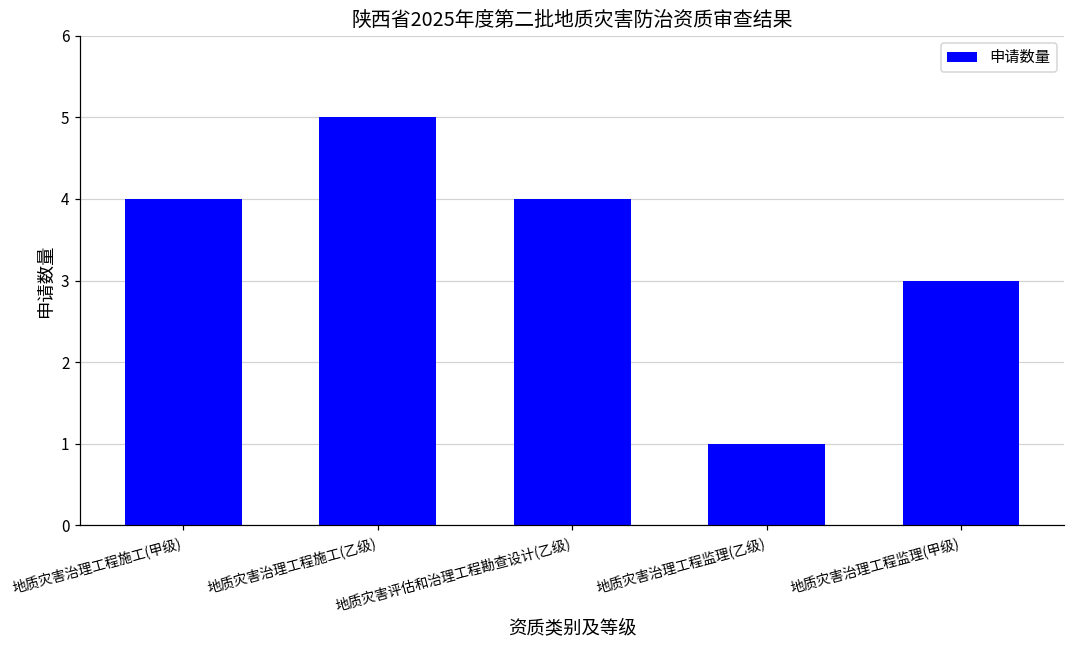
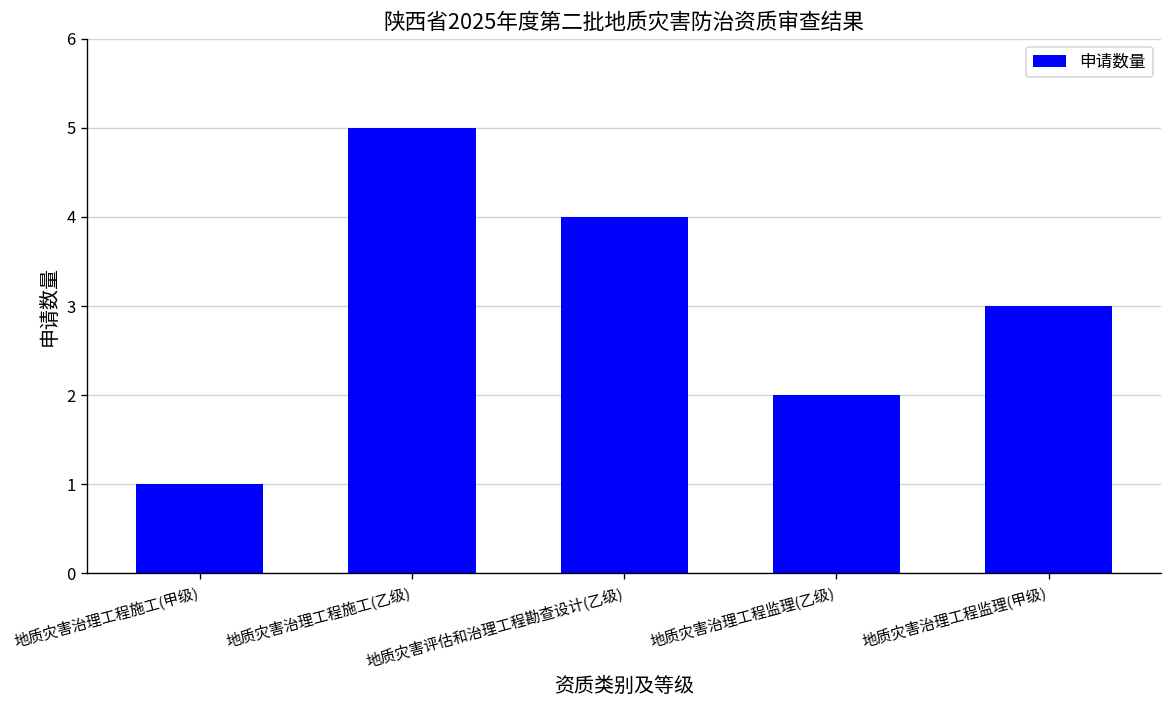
地质灾害治理工程施工(甲级): 4 -> 1
地质灾害治理工程监理(乙级): 1 -> 2
